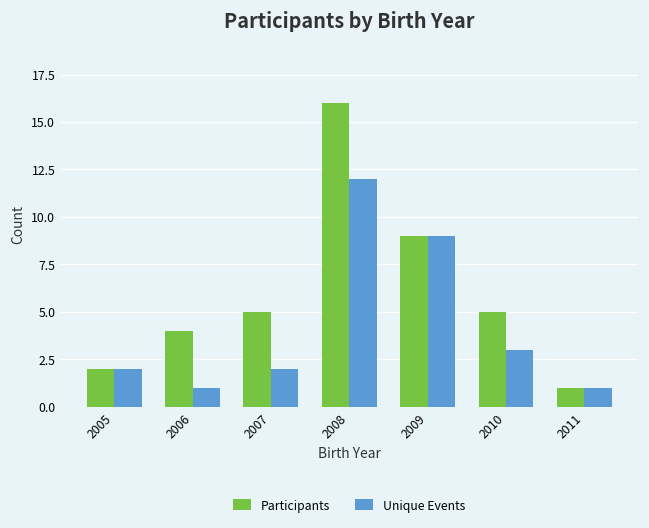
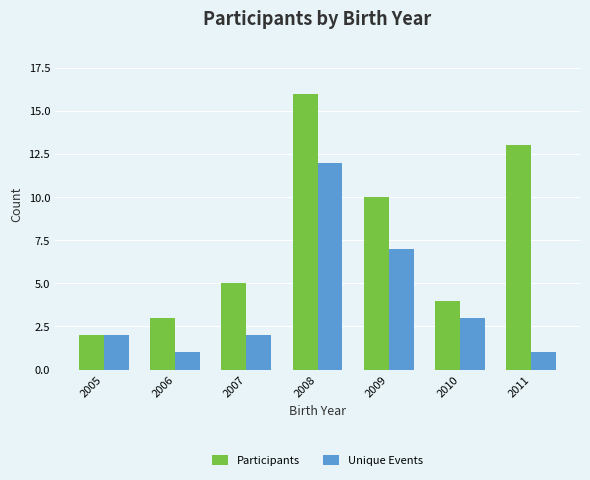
Participants, 2006: 4 -> 3
Participants, 2009: 9 -> 10
Unique Events, 2009: 9 -> 7
Participants, 2010: 5 -> 4
Participants, 2011: 1 -> 13
